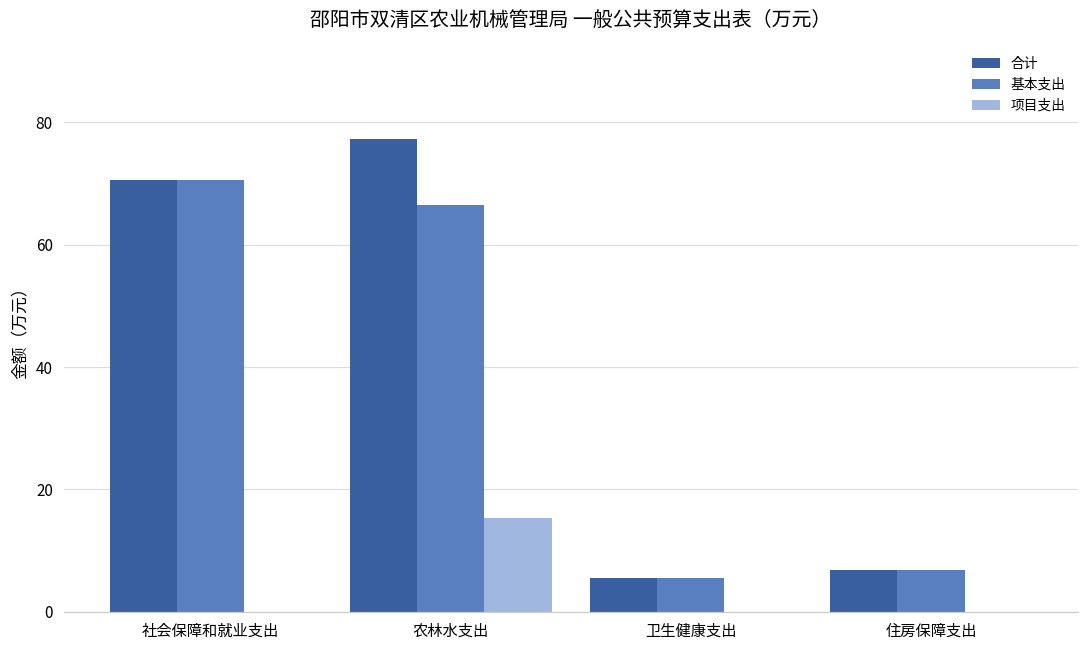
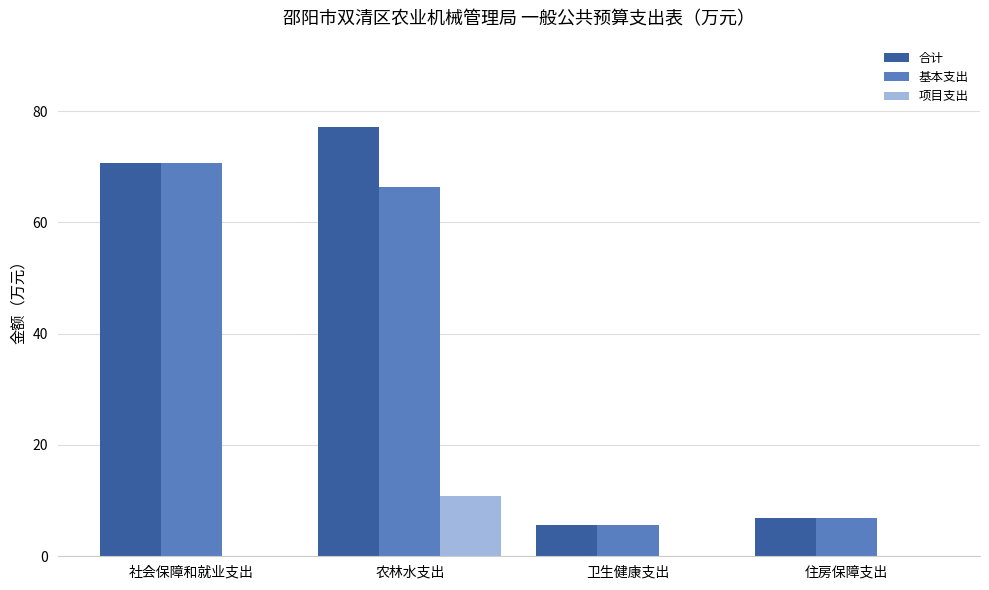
项目支出, 农林水支出: 15 -> 11
